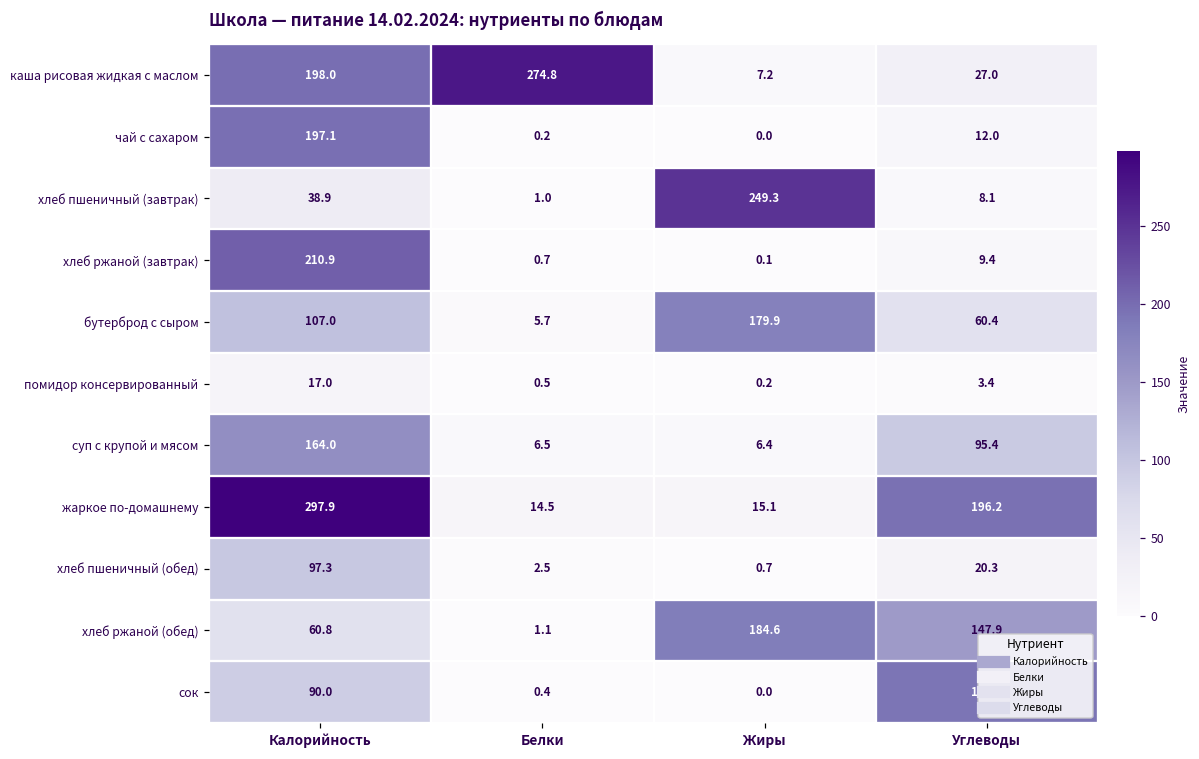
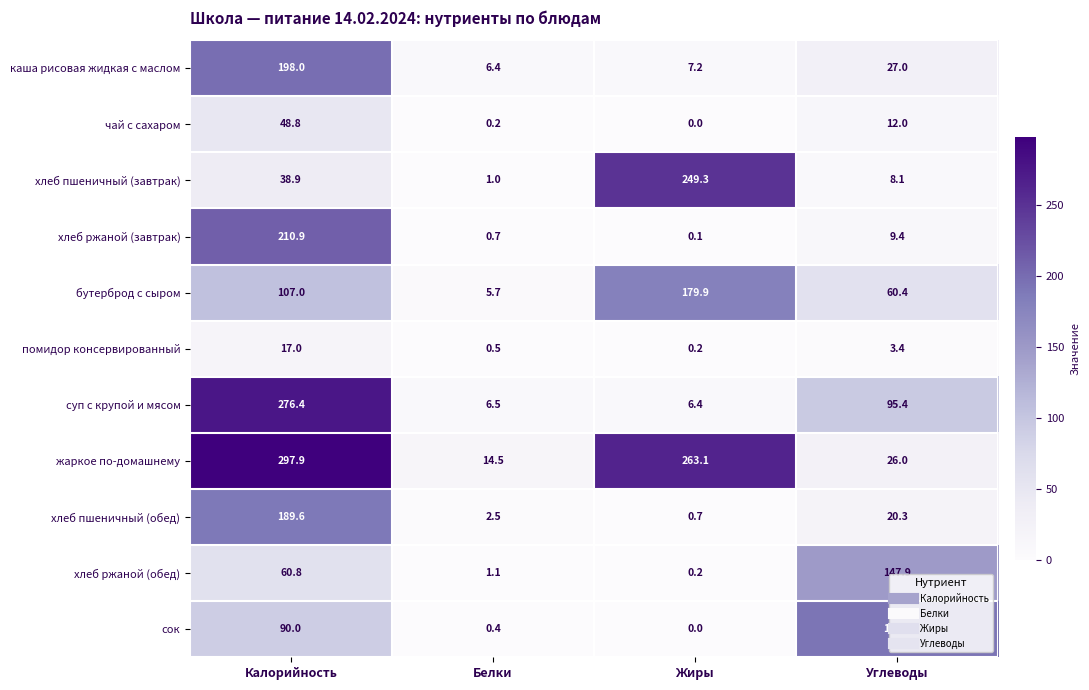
каша рисовая жидкая с маслом, Белки: 274.8 -> 6.4
чай с сахаром, Калорийность: 197.1 -> 48.8
суп с крупой и мясом, Калорийность: 164.0 -> 276.4
жаркое по-домашнему, Жиры: 15.1 -> 263.1
жаркое по-домашнему, Углеводы: 196.2 -> 26.0
хлеб пшеничный (обед), Калорийность: 97.3 -> 189.6
хлеб ржаной (обед), Жиры: 184.6 -> 0.2
